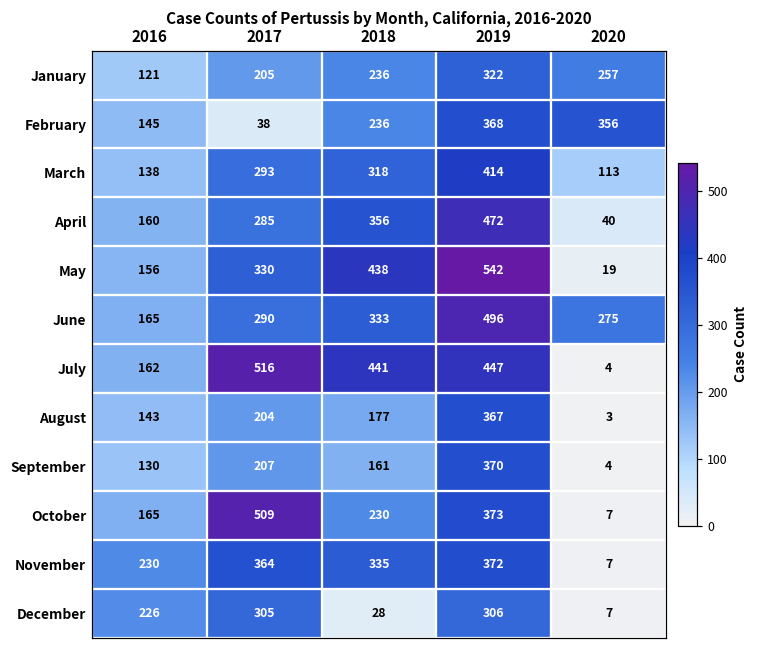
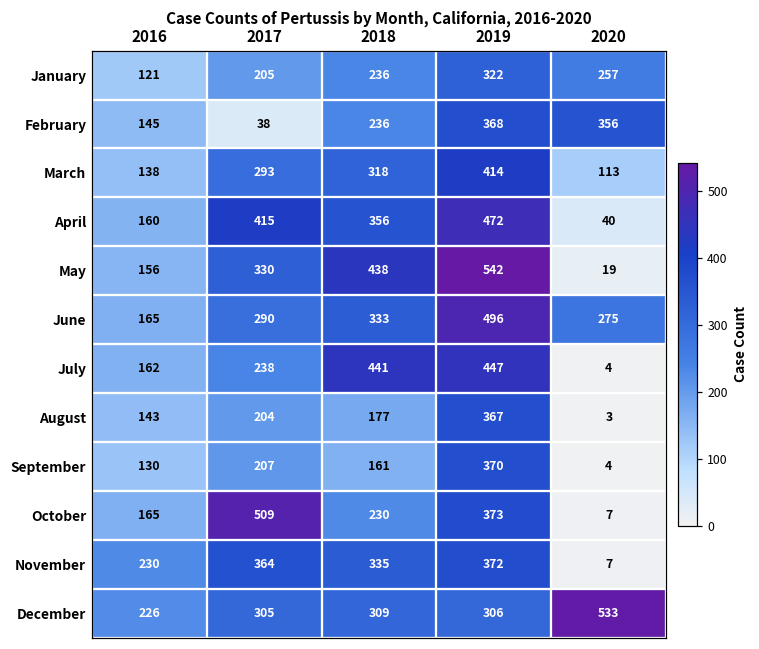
April, 2017: 285 -> 415
July, 2017: 516 -> 238
December, 2018: 28 -> 309
December, 2020: 7 -> 533
